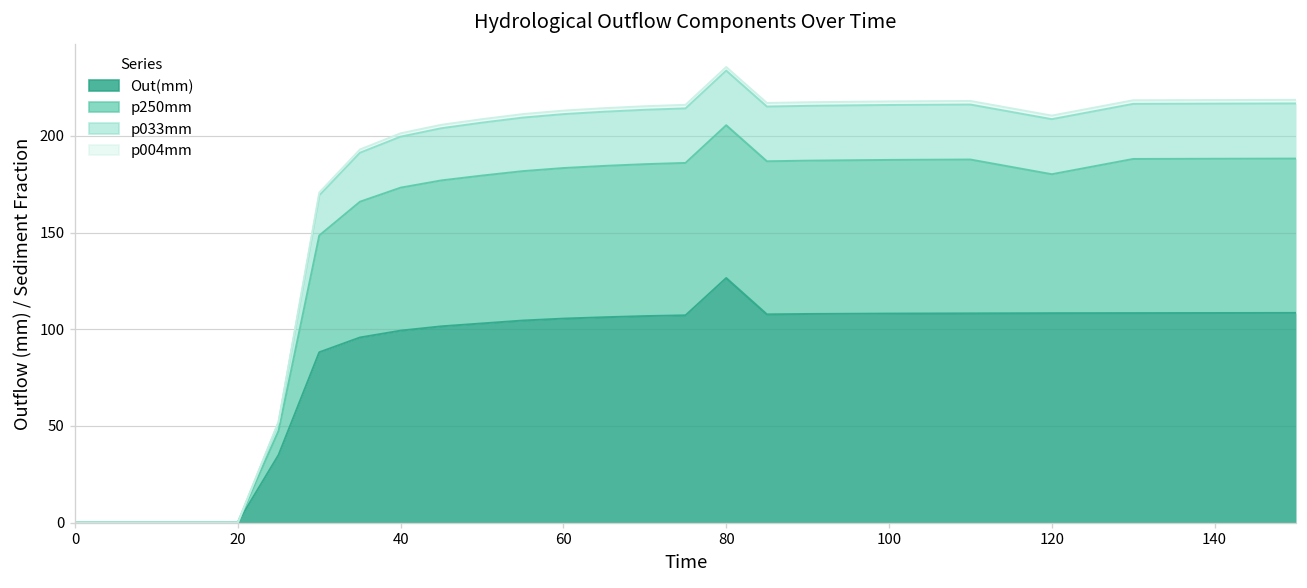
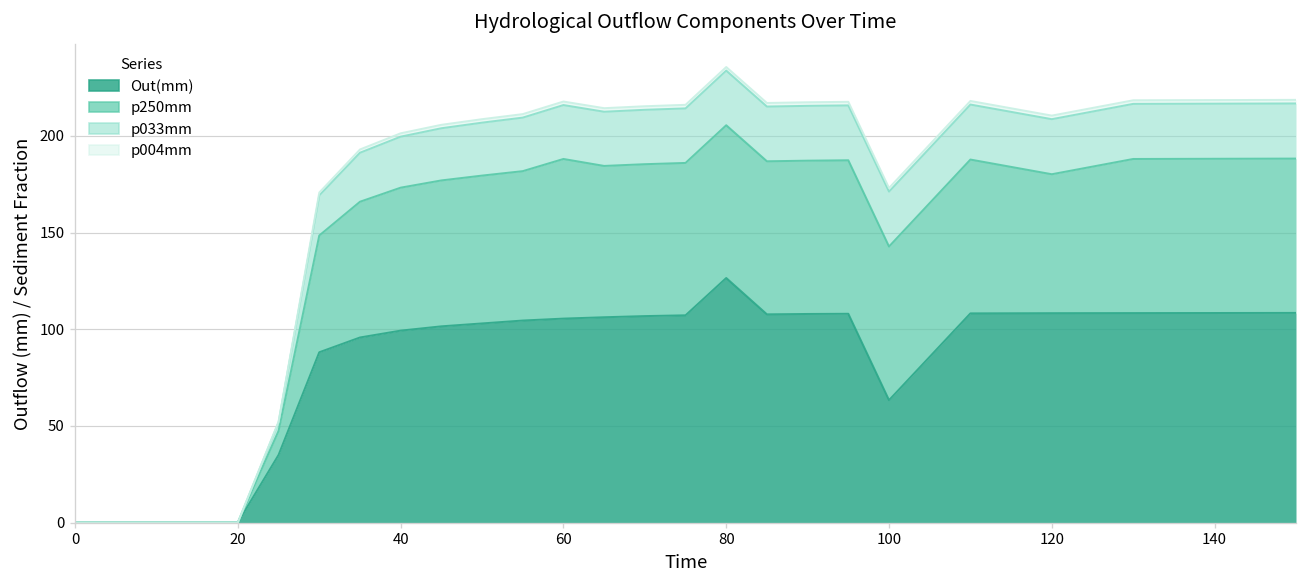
p250mm, 60: 78 -> 83
Out(mm), 100: 108 -> 63
